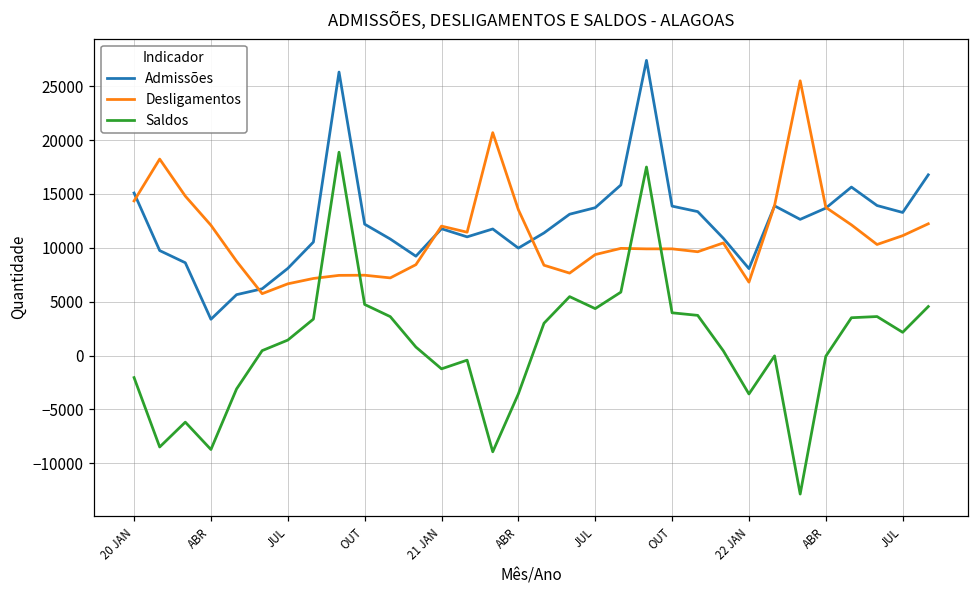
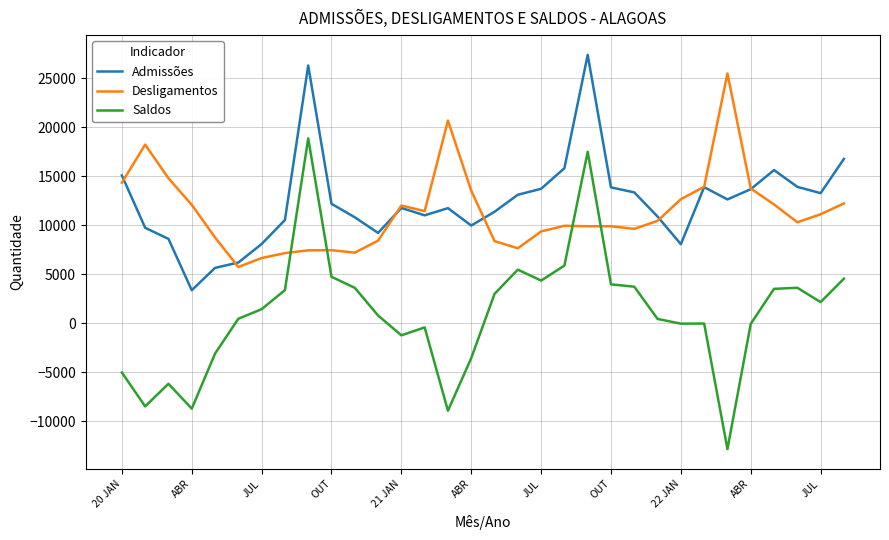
Saldos, 20 JAN: -2000 -> -5000
Desligamentos, 22 JAN: 7000 -> 13000
Saldos, 22 JAN: -4000 -> 0
